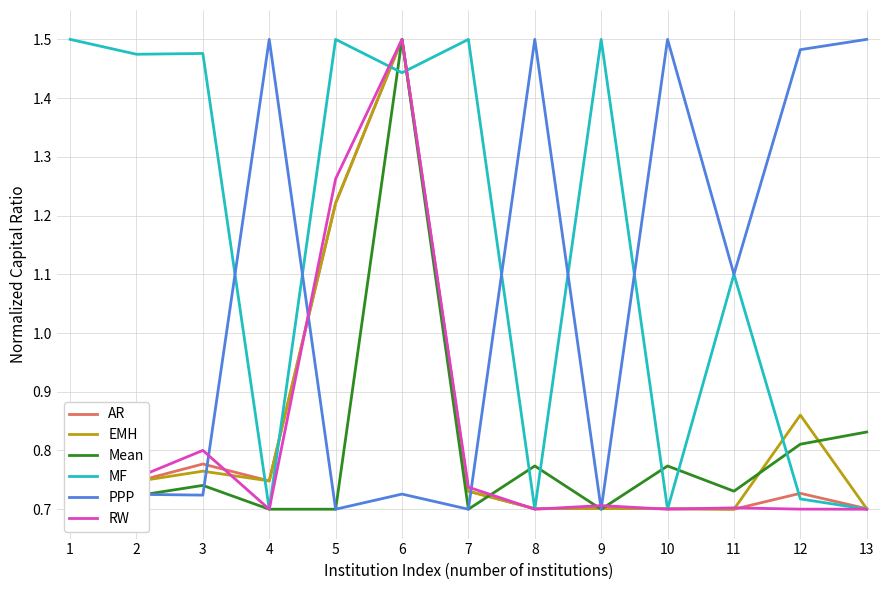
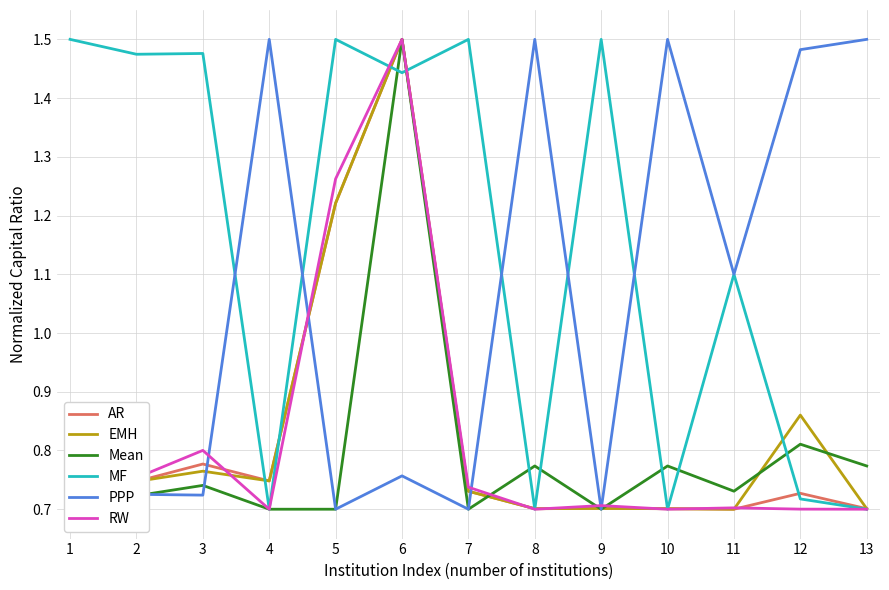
PPP, 6: 0.73 -> 0.76
Mean, 13: 0.83 -> 0.77
